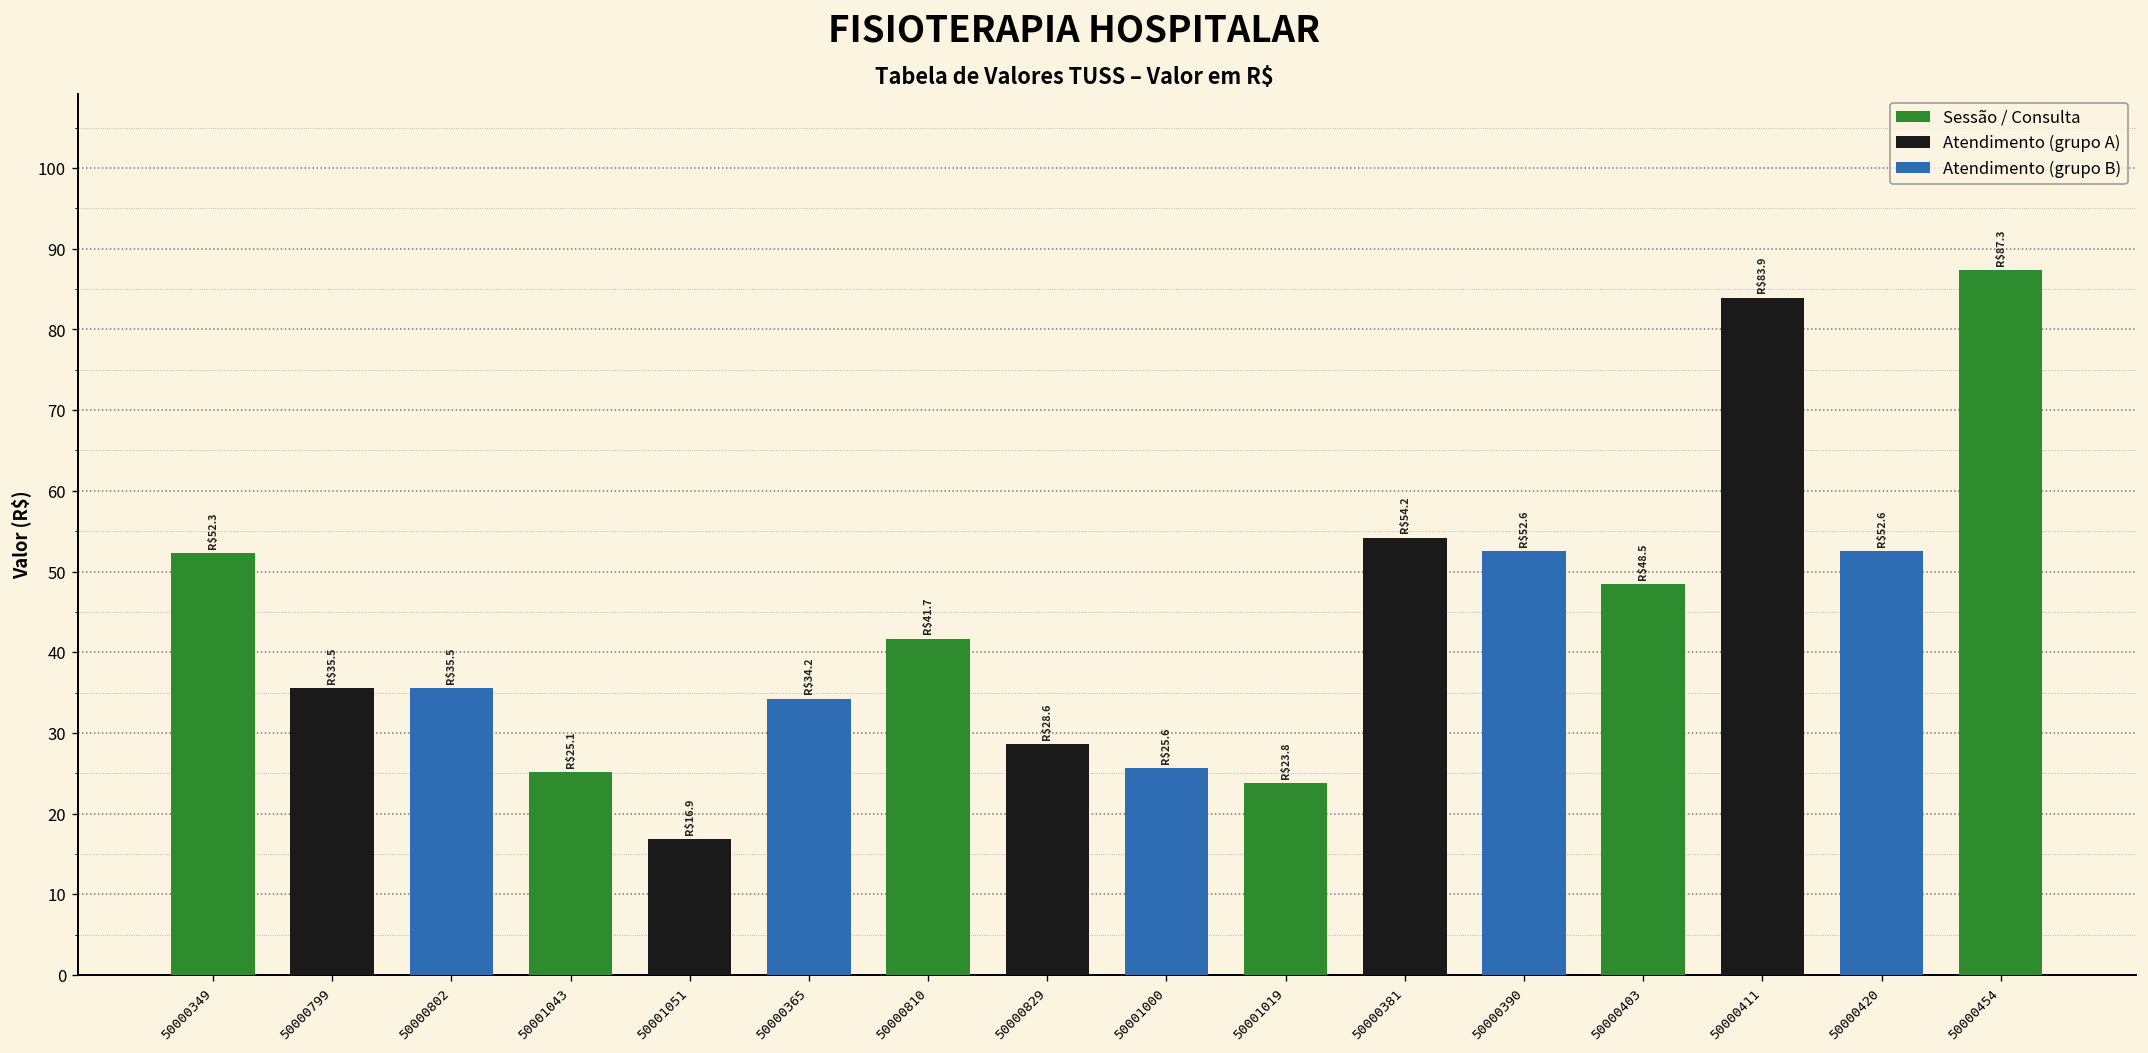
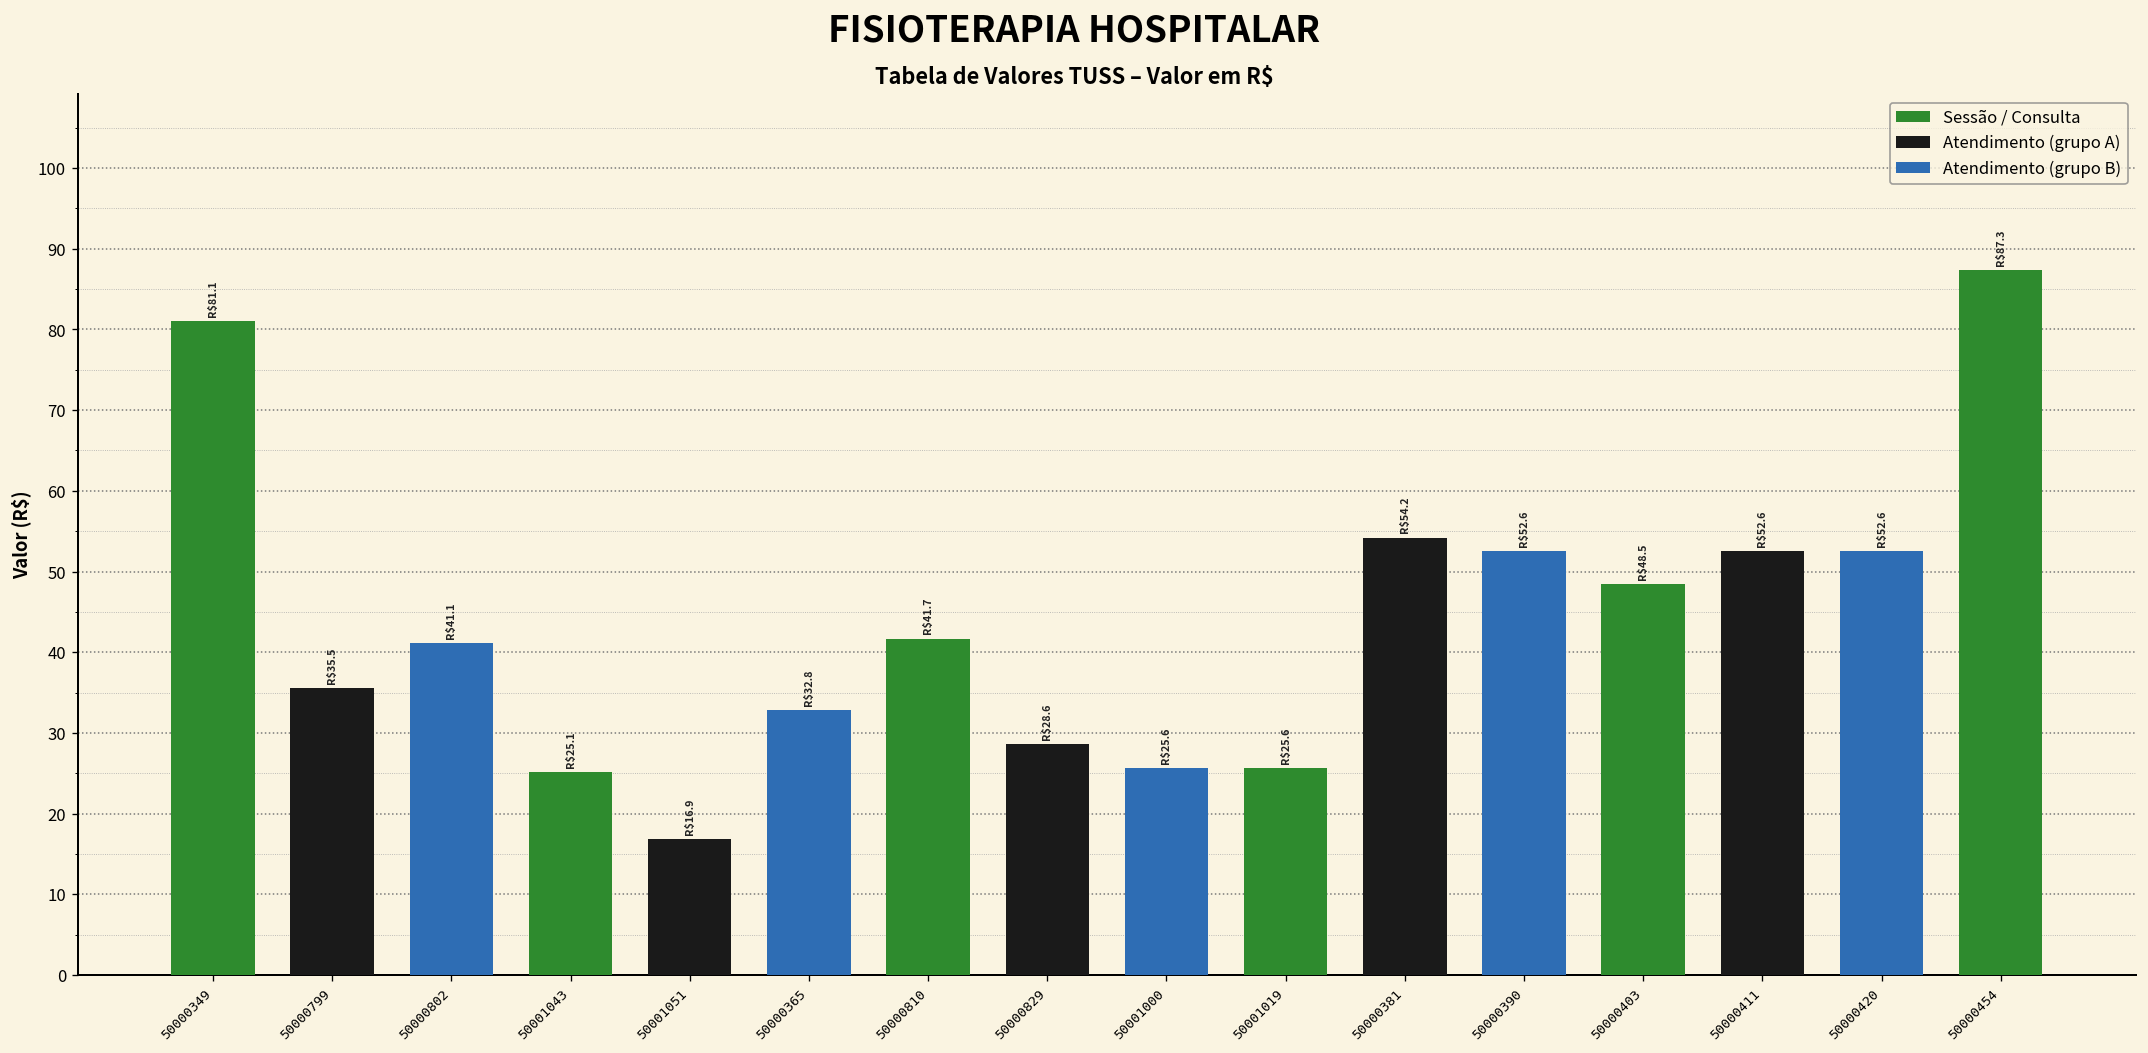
50000349: $52.3 -> $81.1
50000802: $35.5 -> $41.1
50000365: $34.2 -> $32.8
50001019: $23.8 -> $25.6
50000411: $83.9 -> $52.6
